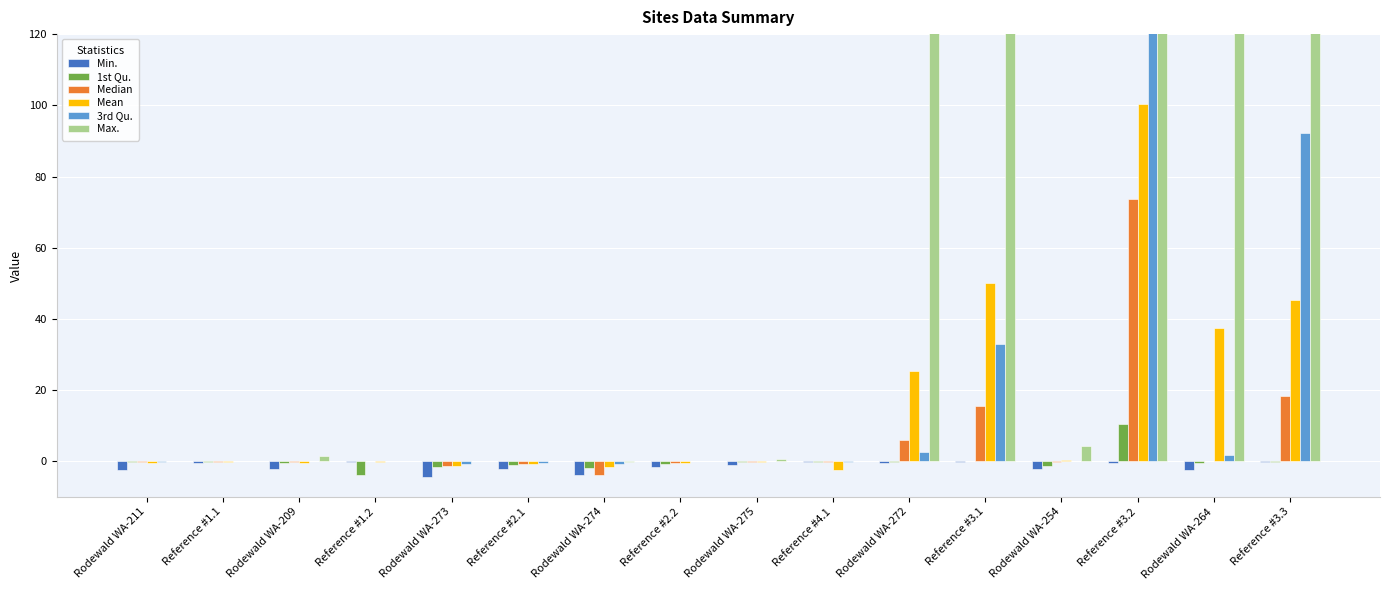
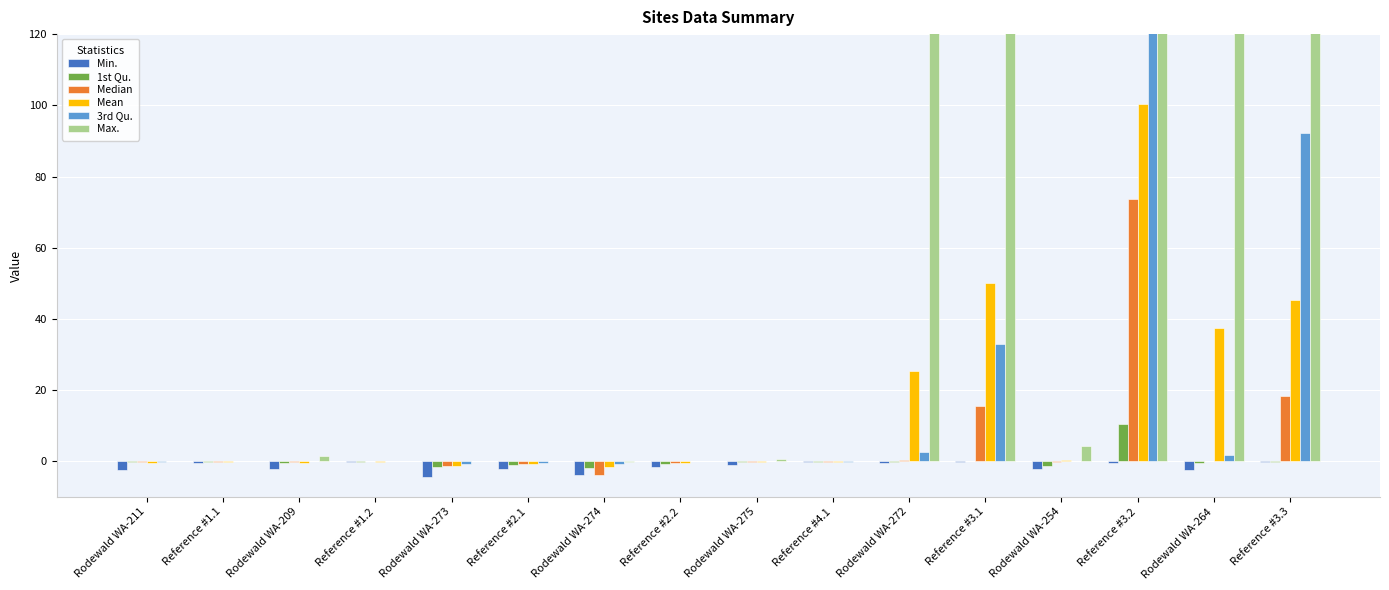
1st Qu., Reference #1.2: -4 -> 0
Mean, Reference #4.1: -2 -> 0
Median, Rodewald WA-272: 6 -> 0
